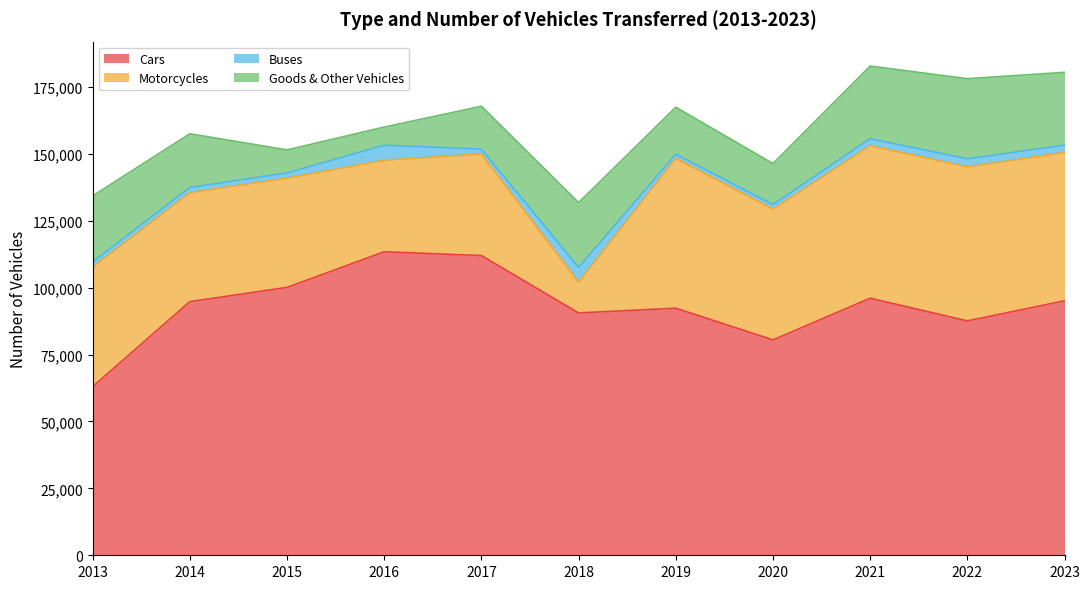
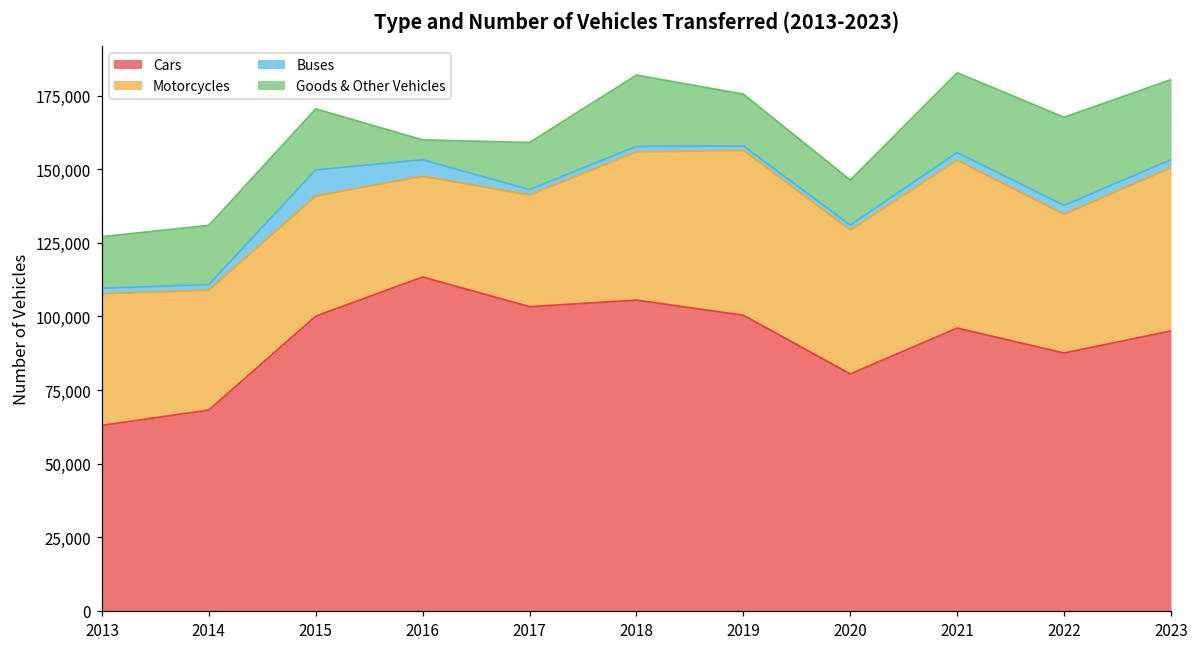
Goods & Other Vehicles, 2013: 25,000 -> 18,000
Cars, 2014: 95,000 -> 68,000
Buses, 2015: 2,000 -> 9,000
Goods & Other Vehicles, 2015: 9,000 -> 21,000
Cars, 2017: 112,000 -> 103,000
Cars, 2018: 91,000 -> 106,000
Motorcycles, 2018: 12,000 -> 50,000
Buses, 2018: 5,000 -> 2,000
Cars, 2019: 92,000 -> 100,000
Motorcycles, 2022: 58,000 -> 47,000
